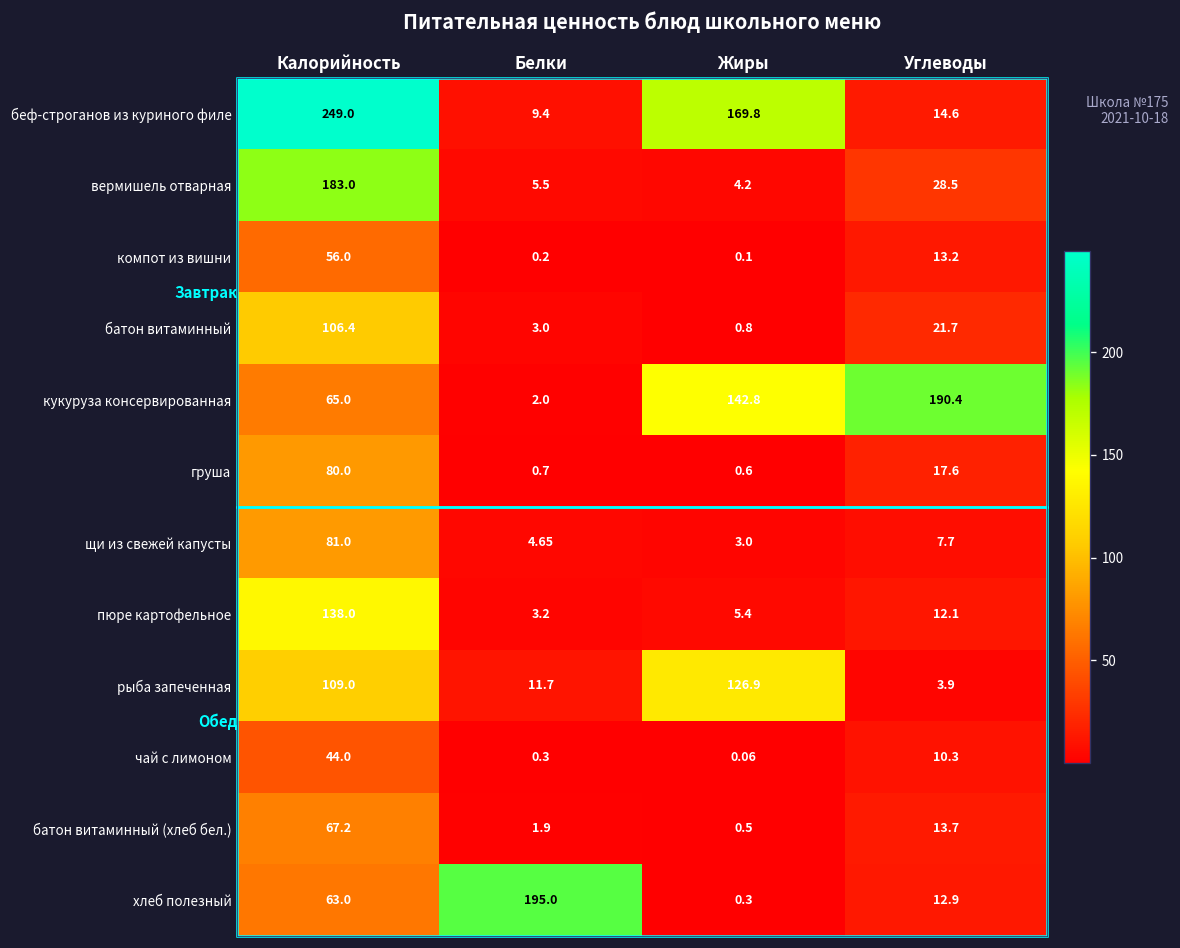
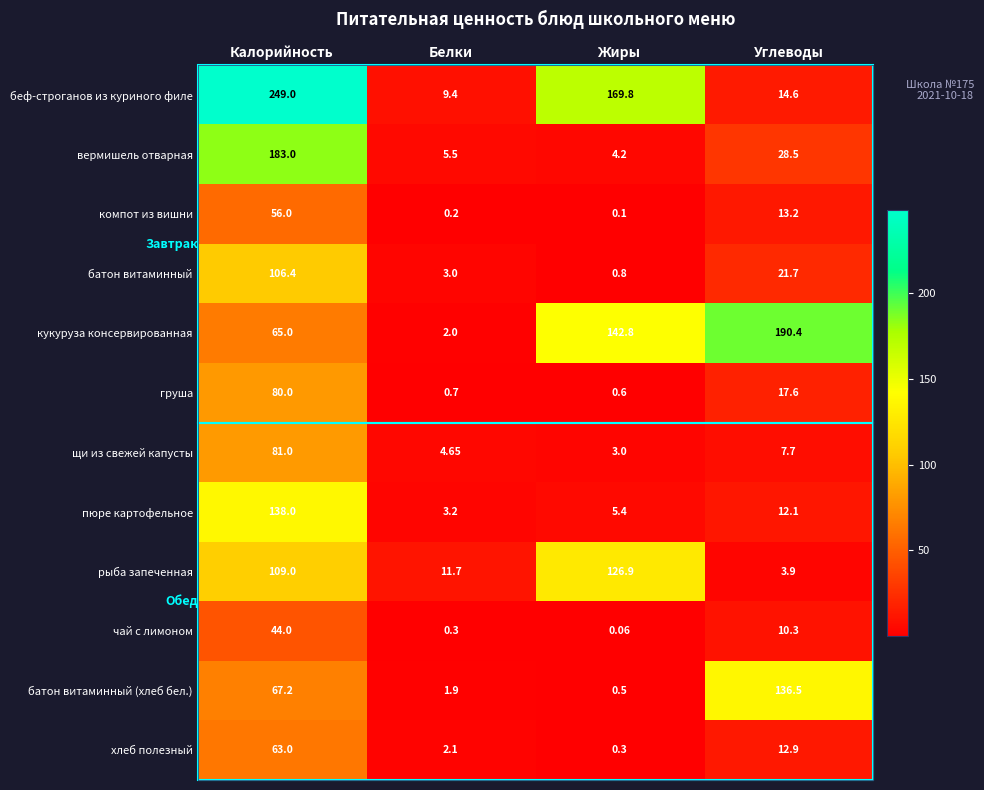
батон витаминный (хлеб бел.), Углеводы: 13.7 -> 136.5
хлеб полезный, Белки: 195.0 -> 2.1
